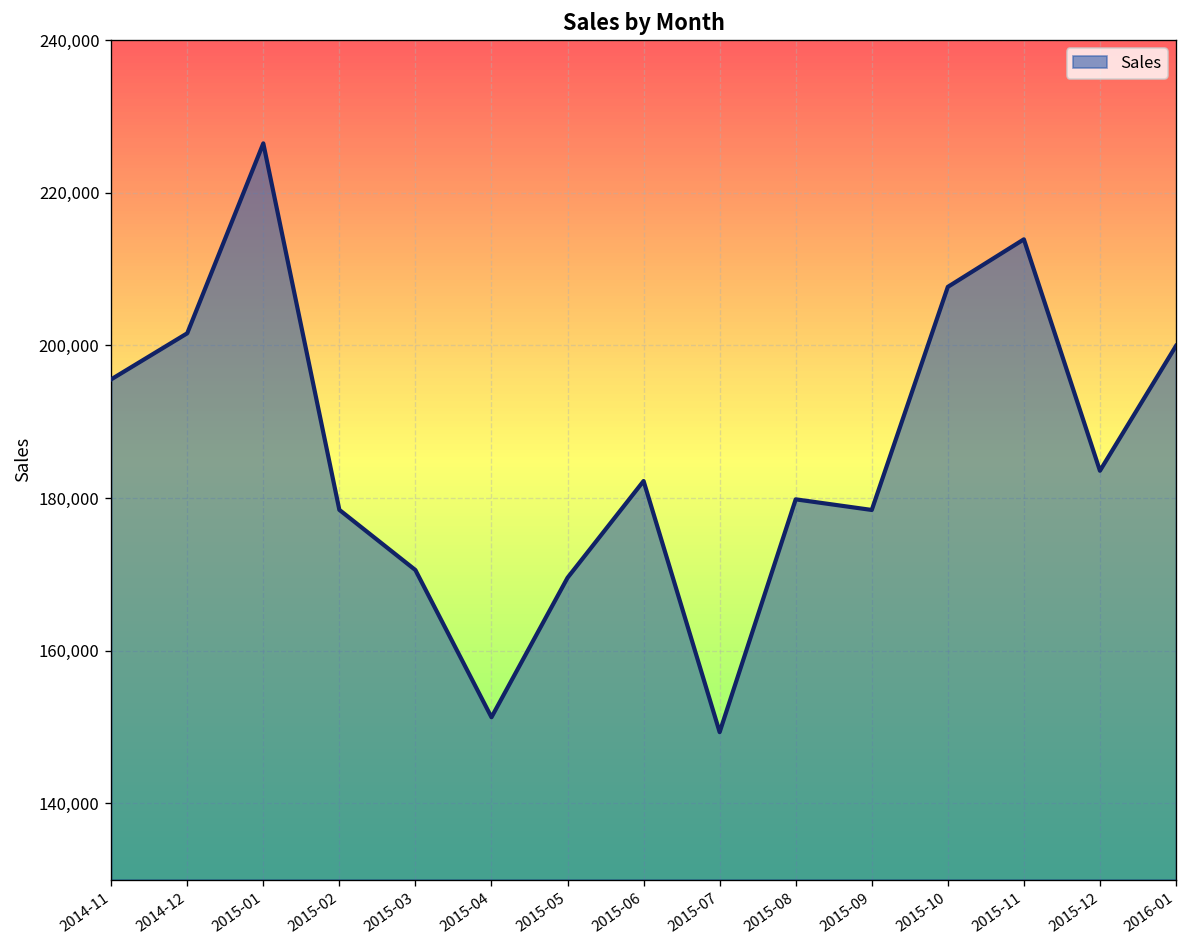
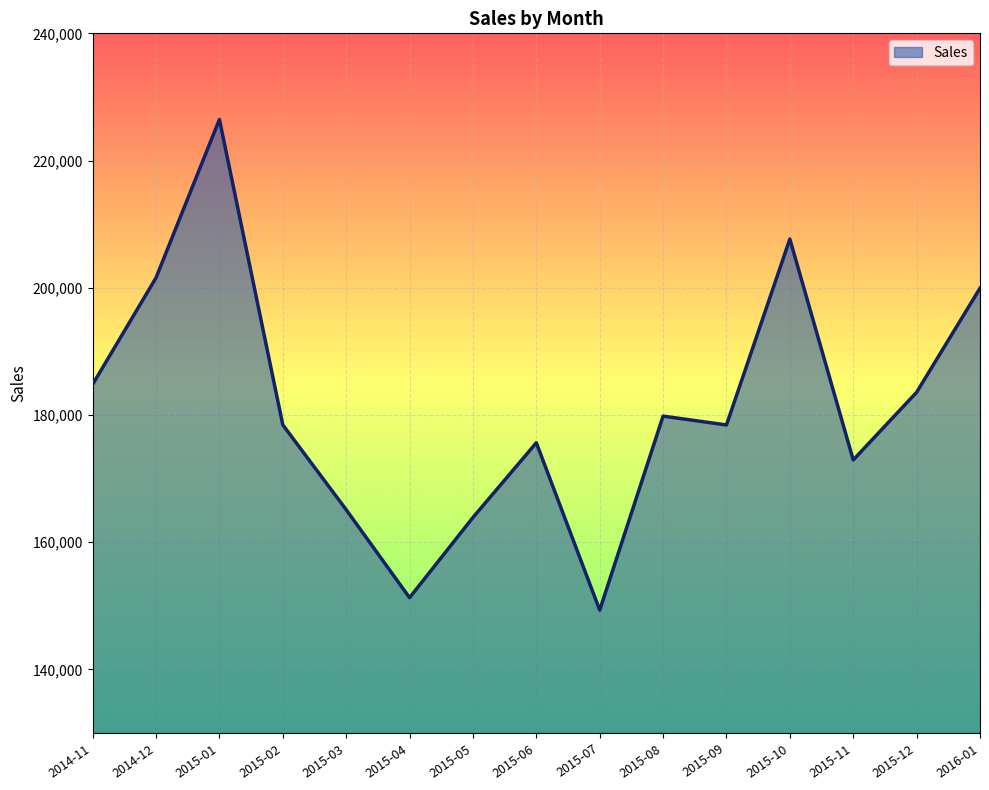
2014-11: 196,000 -> 185,000
2015-03: 171,000 -> 165,000
2015-05: 170,000 -> 164,000
2015-06: 182,000 -> 176,000
2015-11: 214,000 -> 173,000
